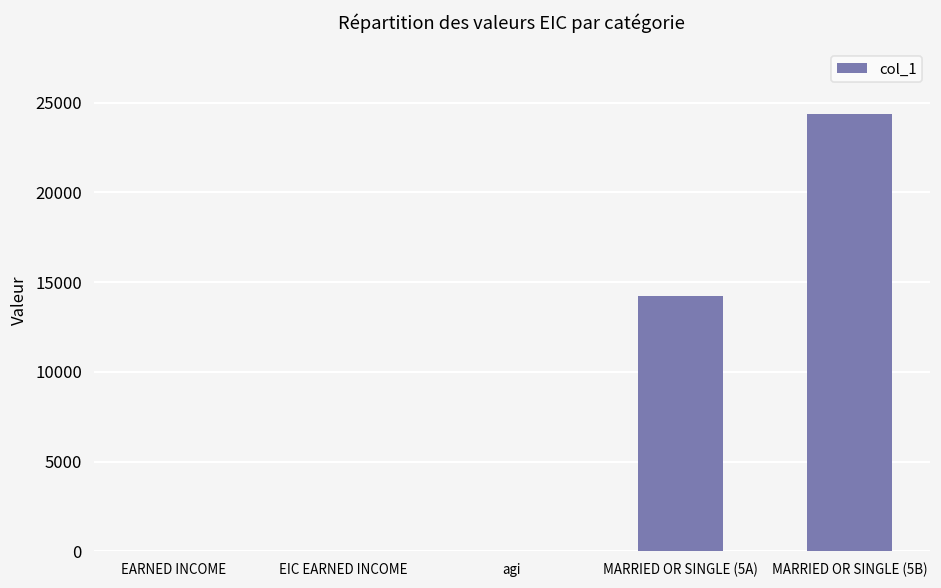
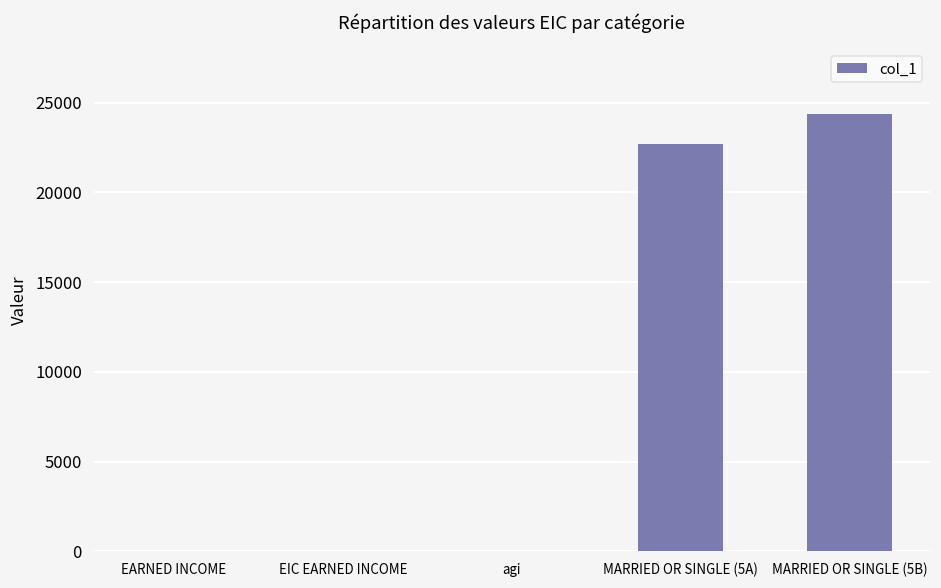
MARRIED OR SINGLE (5A): 14200 -> 22700
